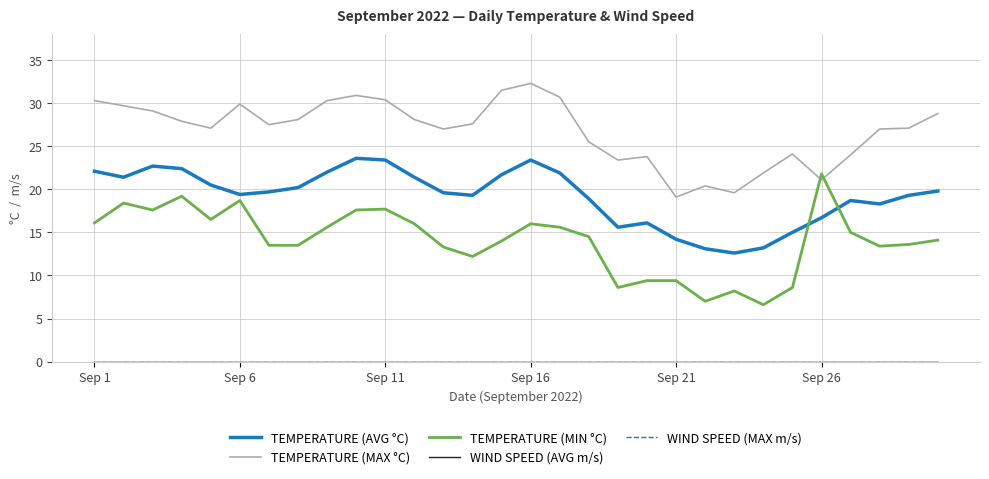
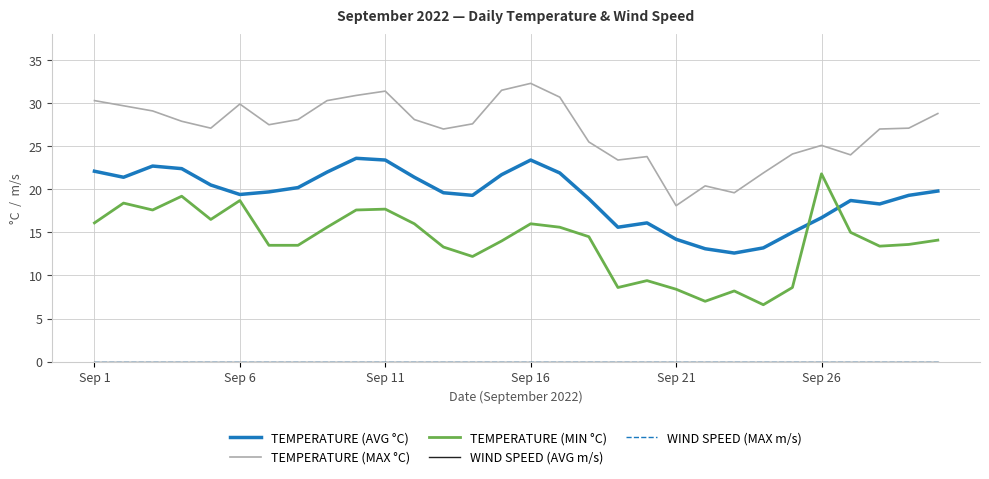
TEMPERATURE (MAX °C), Sep 11: 30 -> 31
TEMPERATURE (MAX °C), Sep 21: 19 -> 18
TEMPERATURE (MIN °C), Sep 21: 9 -> 8
TEMPERATURE (MAX °C), Sep 26: 21 -> 25
